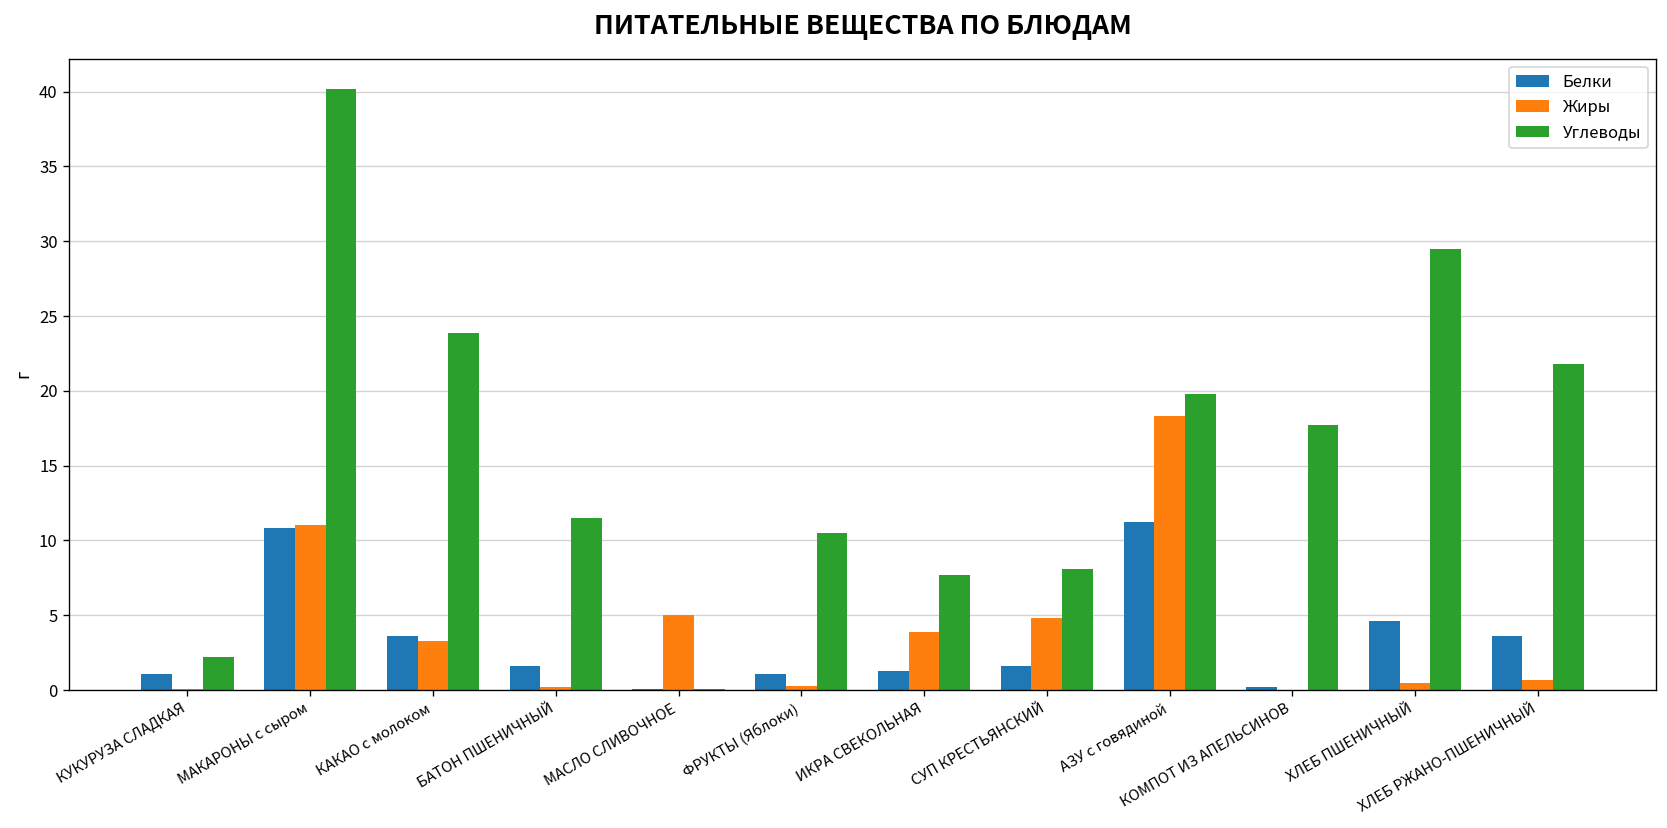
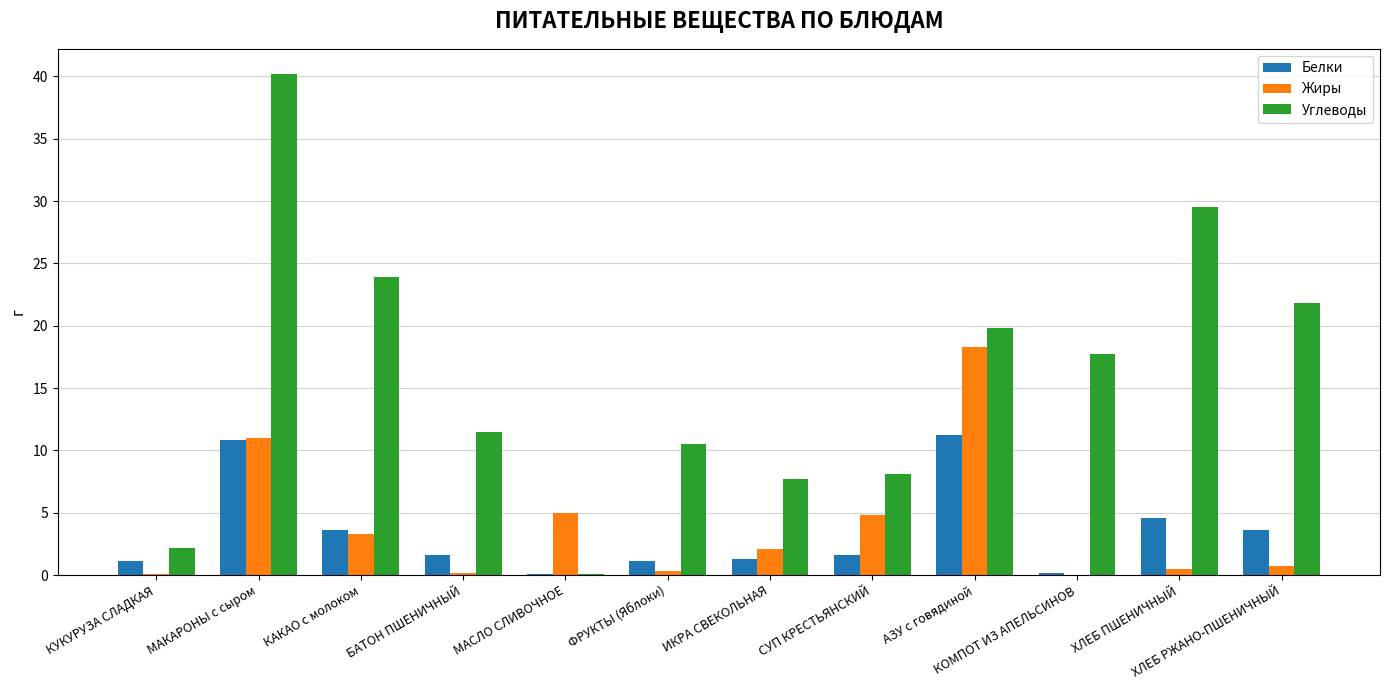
Жиры, ИКРА СВЕКОЛЬНАЯ: 3.9 -> 2.1
